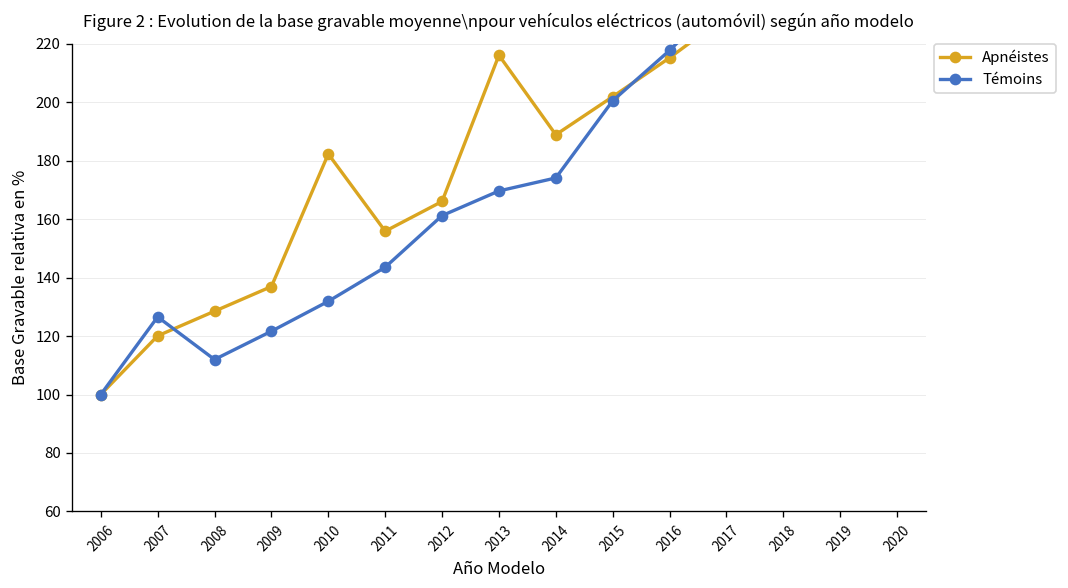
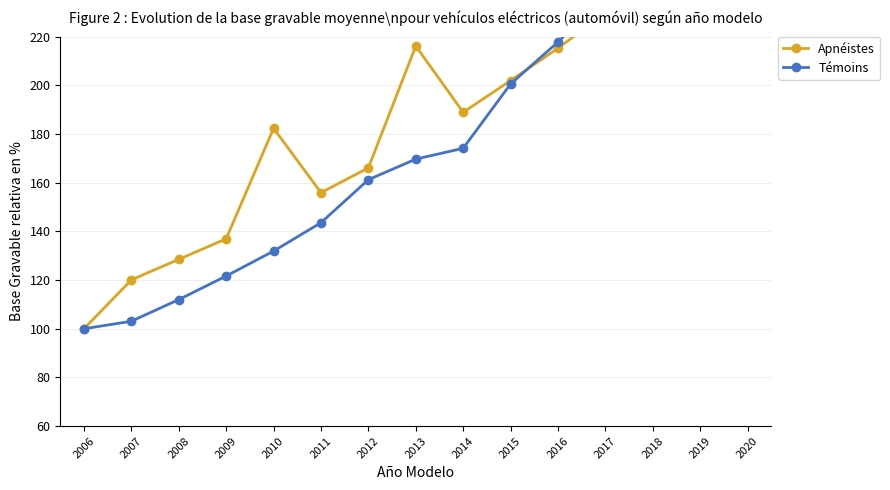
Témoins, 2007: 127 -> 103
